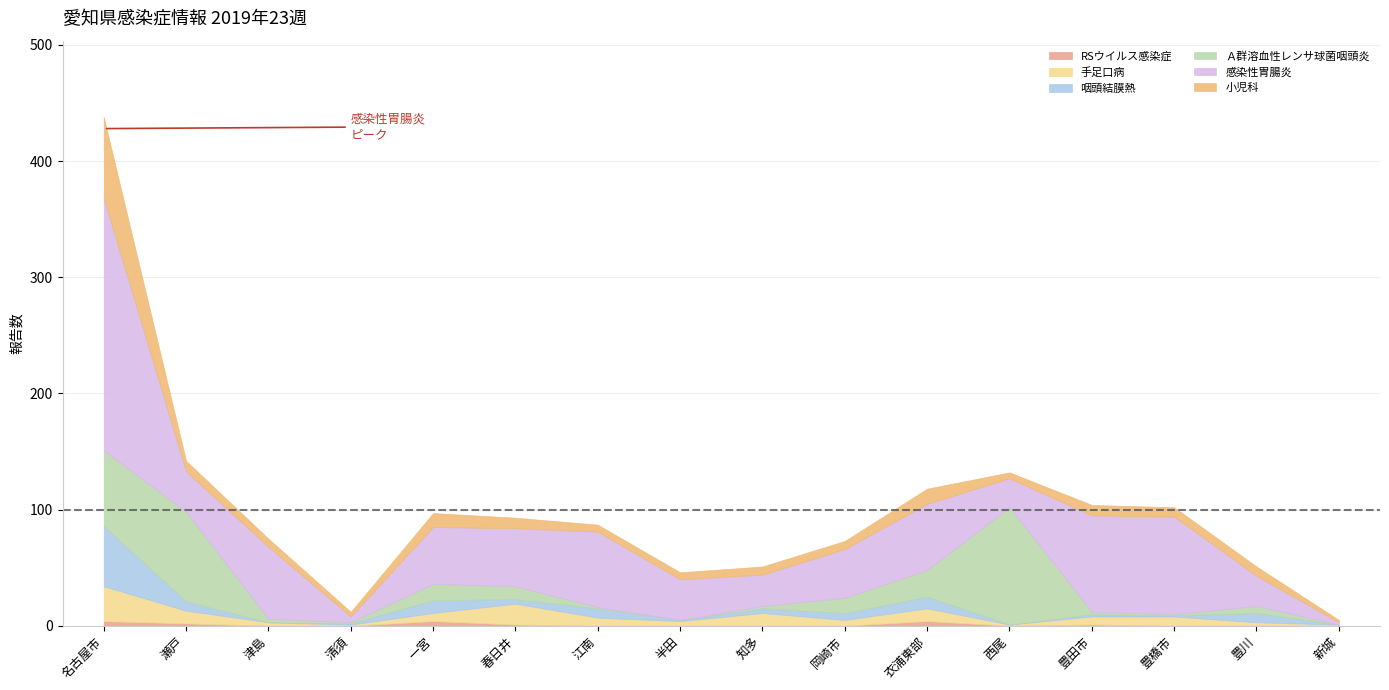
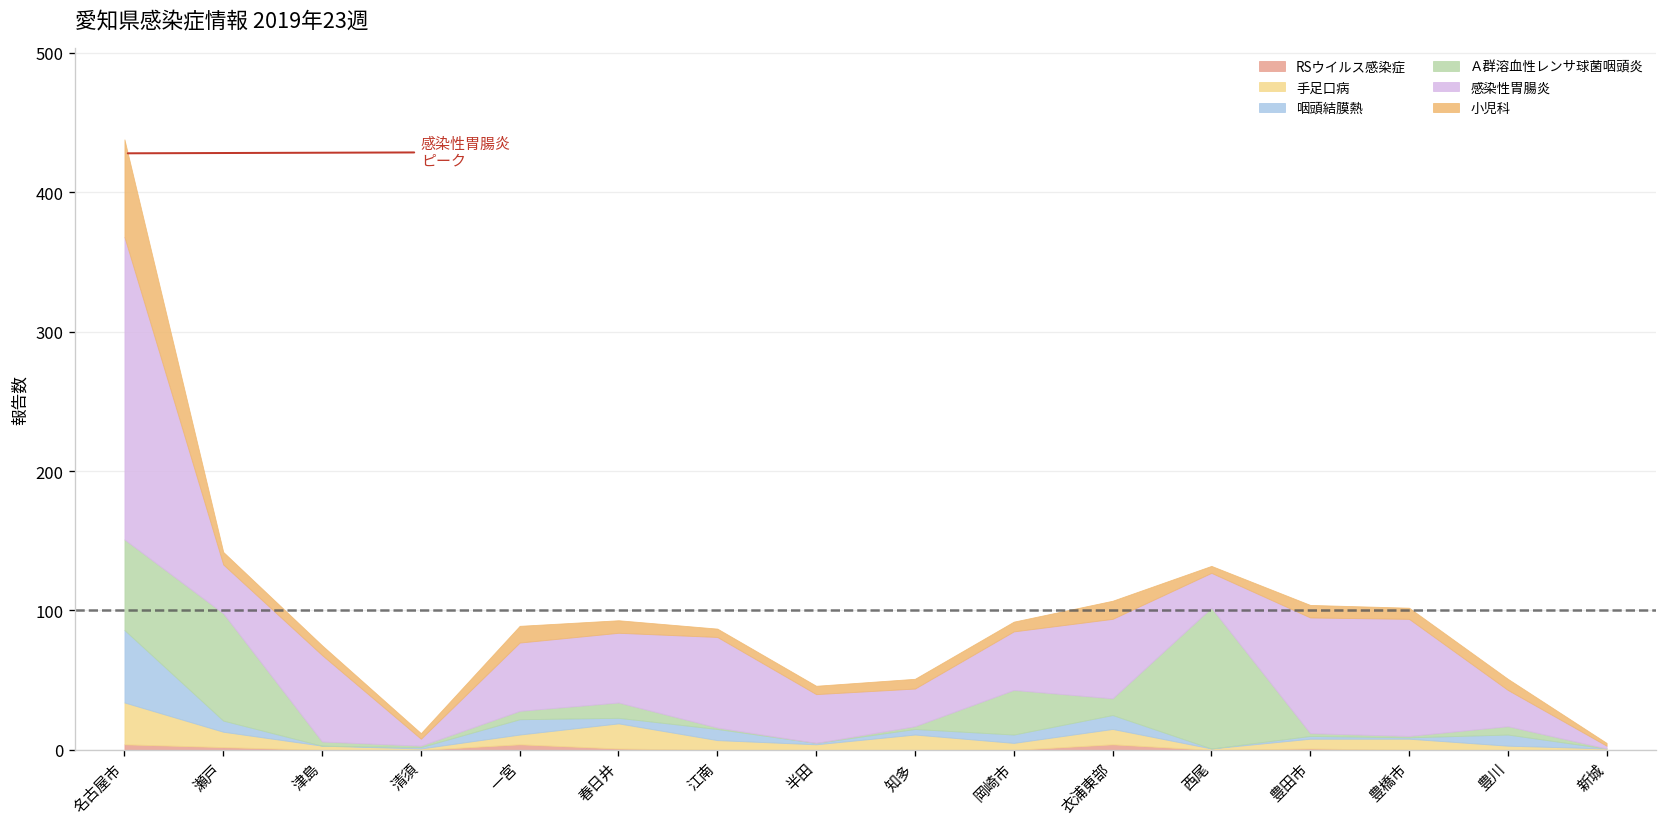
Ａ群溶血性レンサ球菌咽頭炎, 一宮: 14 -> 6
Ａ群溶血性レンサ球菌咽頭炎, 岡崎市: 13 -> 32
Ａ群溶血性レンサ球菌咽頭炎, 衣浦東部: 23 -> 12
